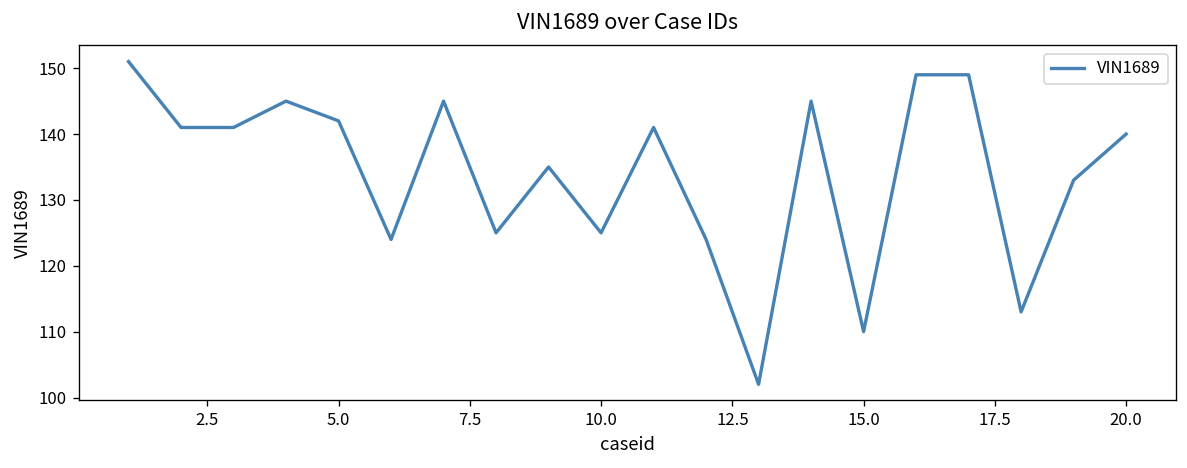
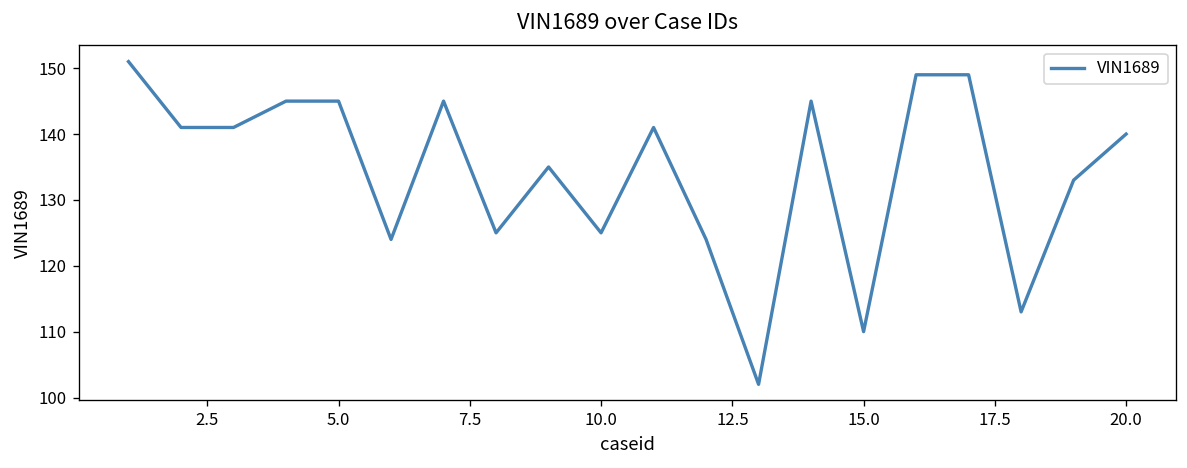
5.0: 142 -> 145
